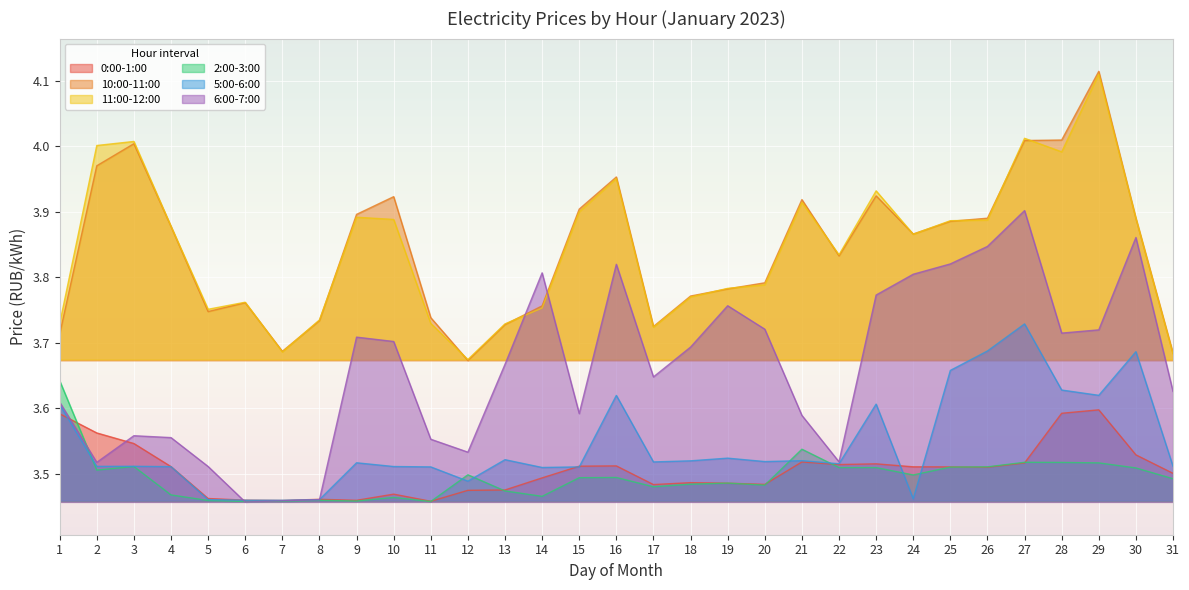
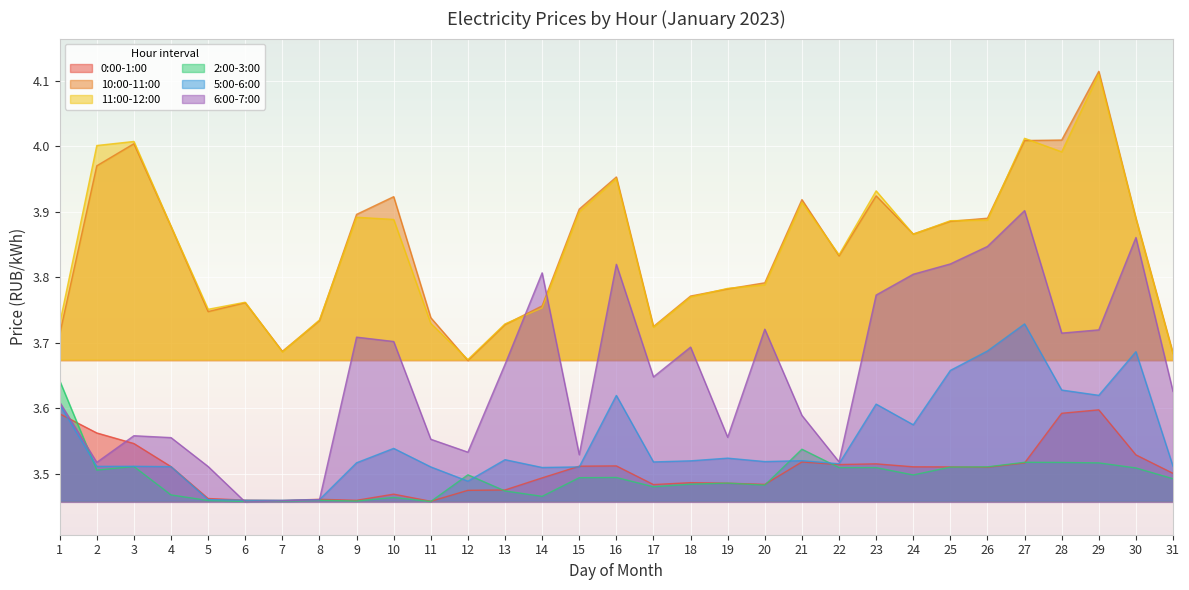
5:00-6:00, 10: 3.51 -> 3.54
6:00-7:00, 15: 3.59 -> 3.53
6:00-7:00, 19: 3.76 -> 3.56
5:00-6:00, 24: 3.46 -> 3.58
